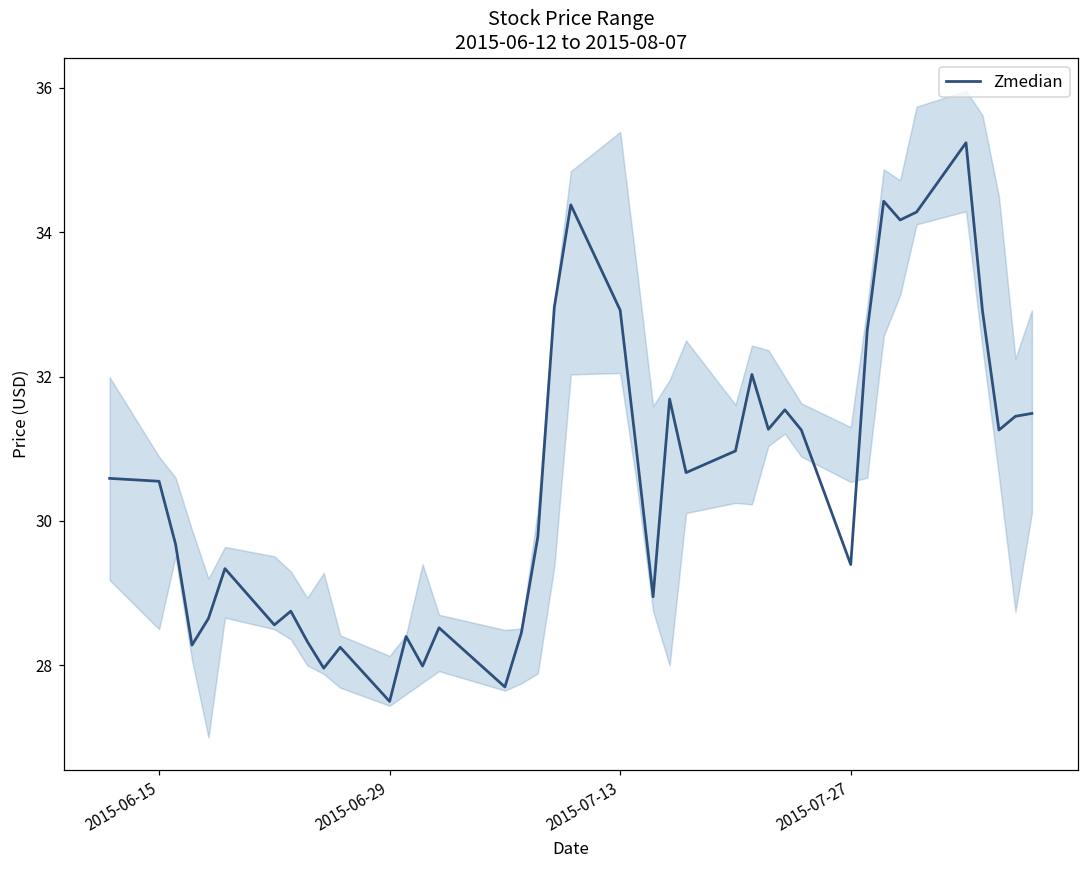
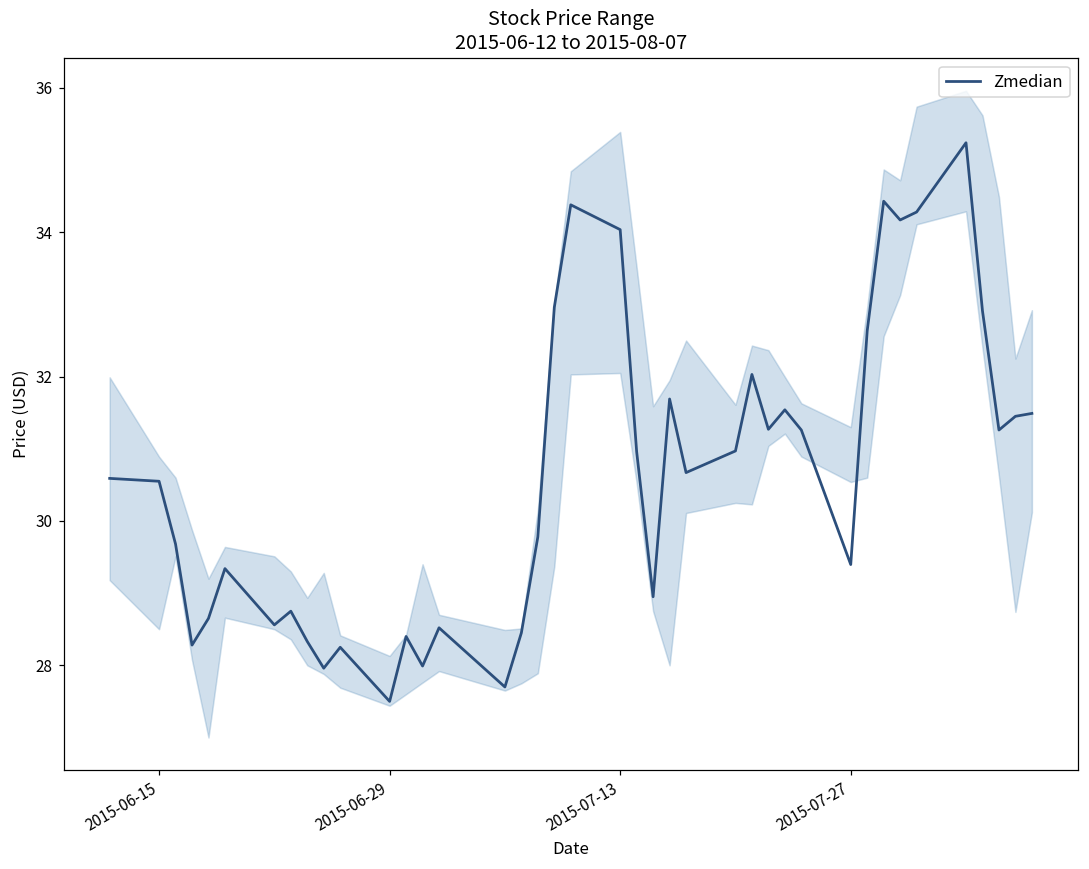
Zmedian, 2015-07-13: 32.9 -> 34.0
